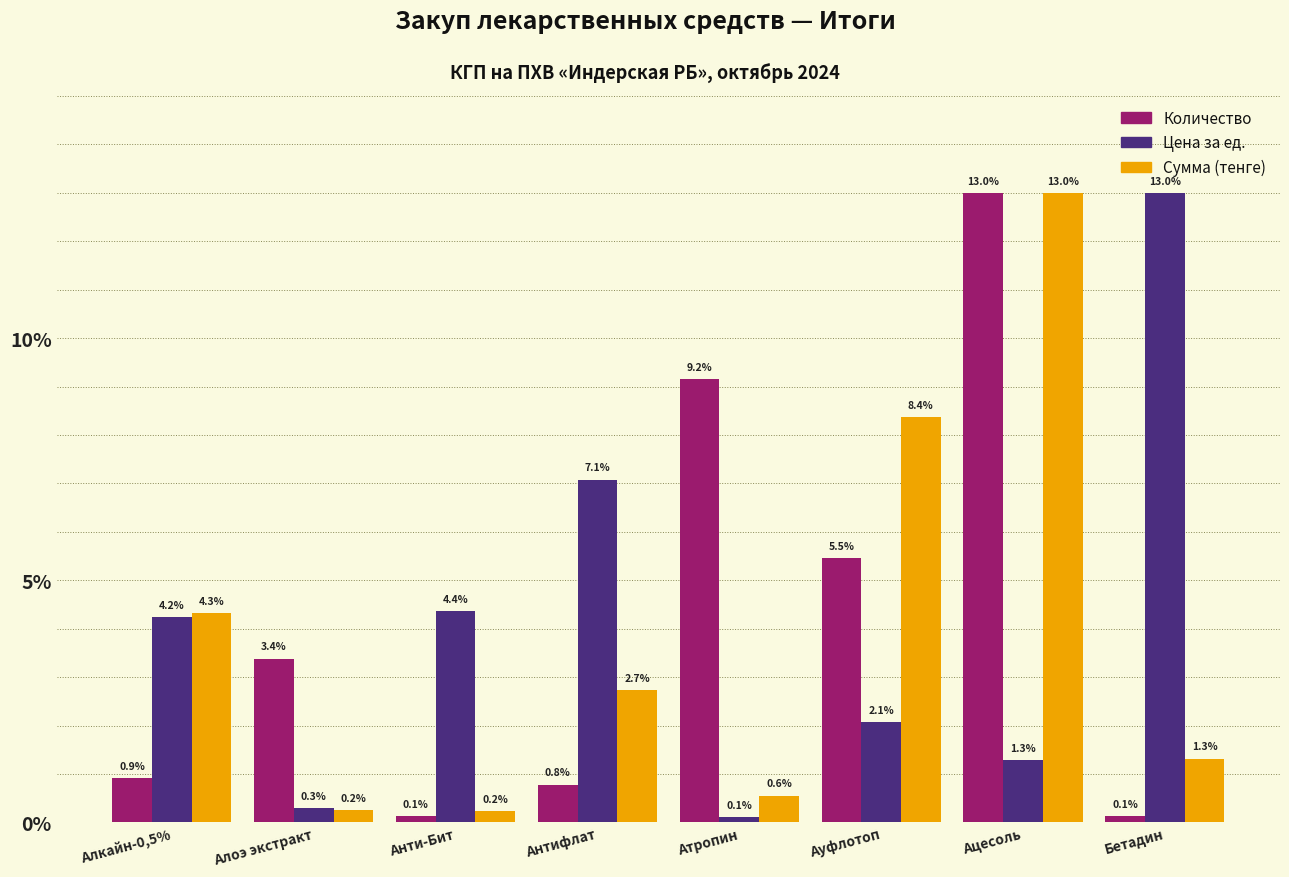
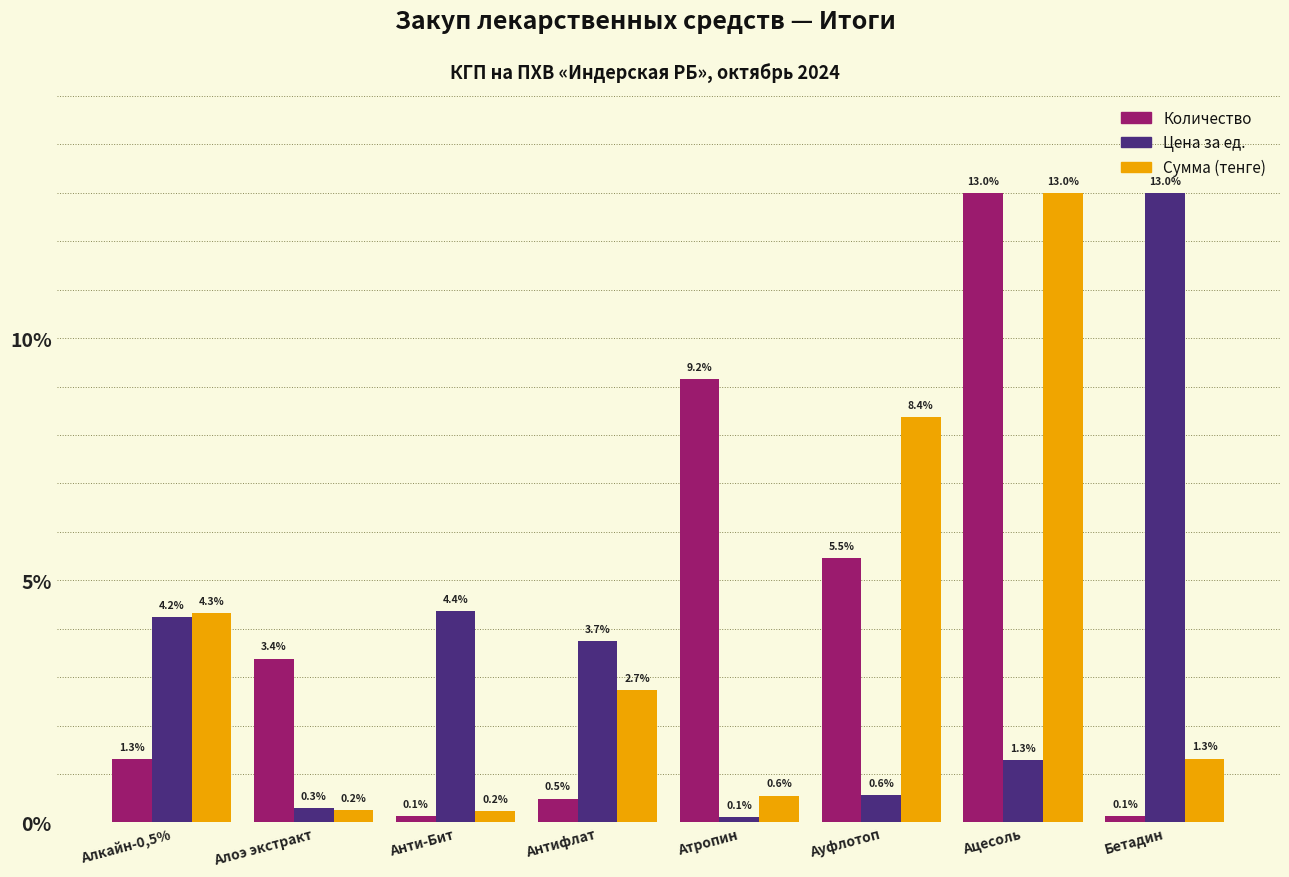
Количество, Алкайн-0,5%: 0.9% -> 1.3%
Количество, Антифлат: 0.8% -> 0.5%
Цена за ед., Антифлат: 7.1% -> 3.7%
Цена за ед., Ауфлотоп: 2.1% -> 0.6%
